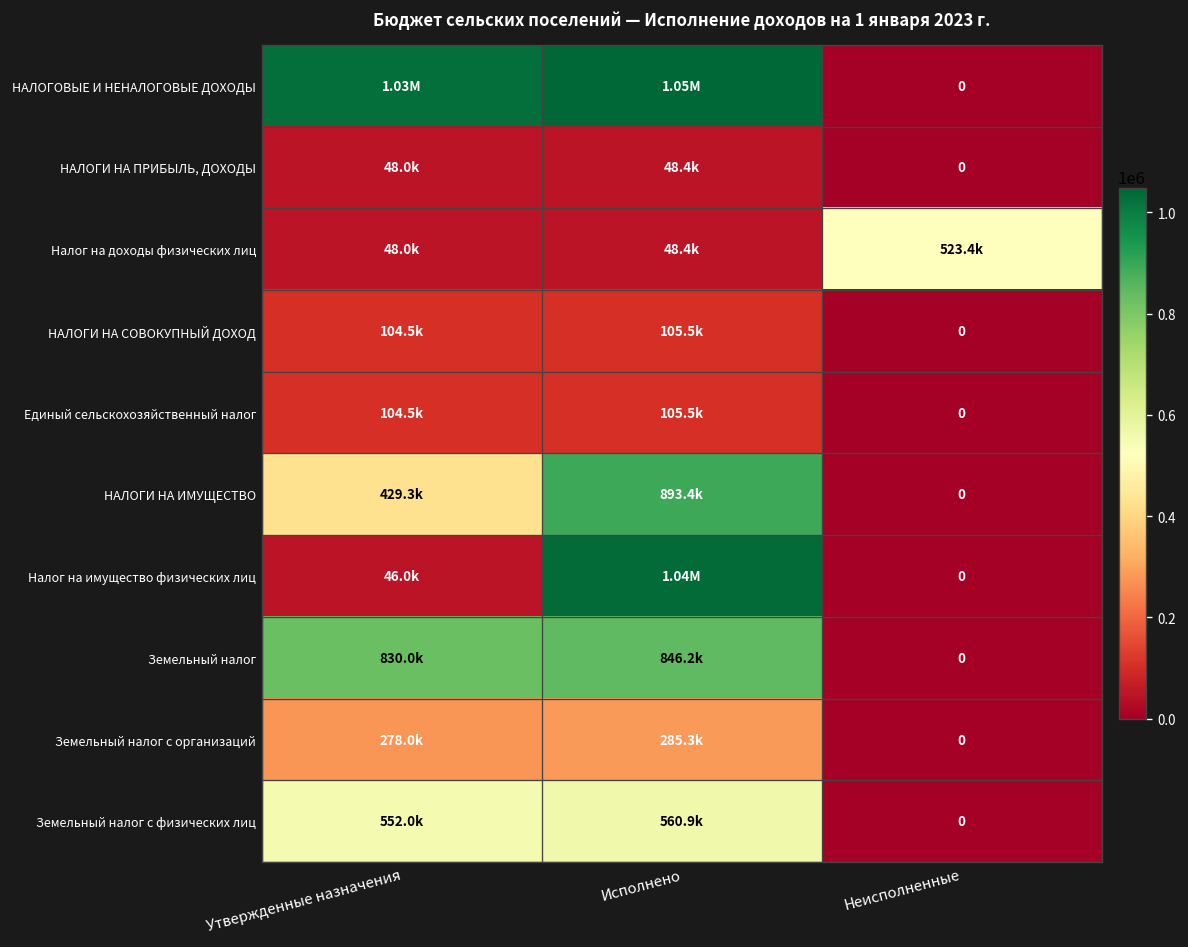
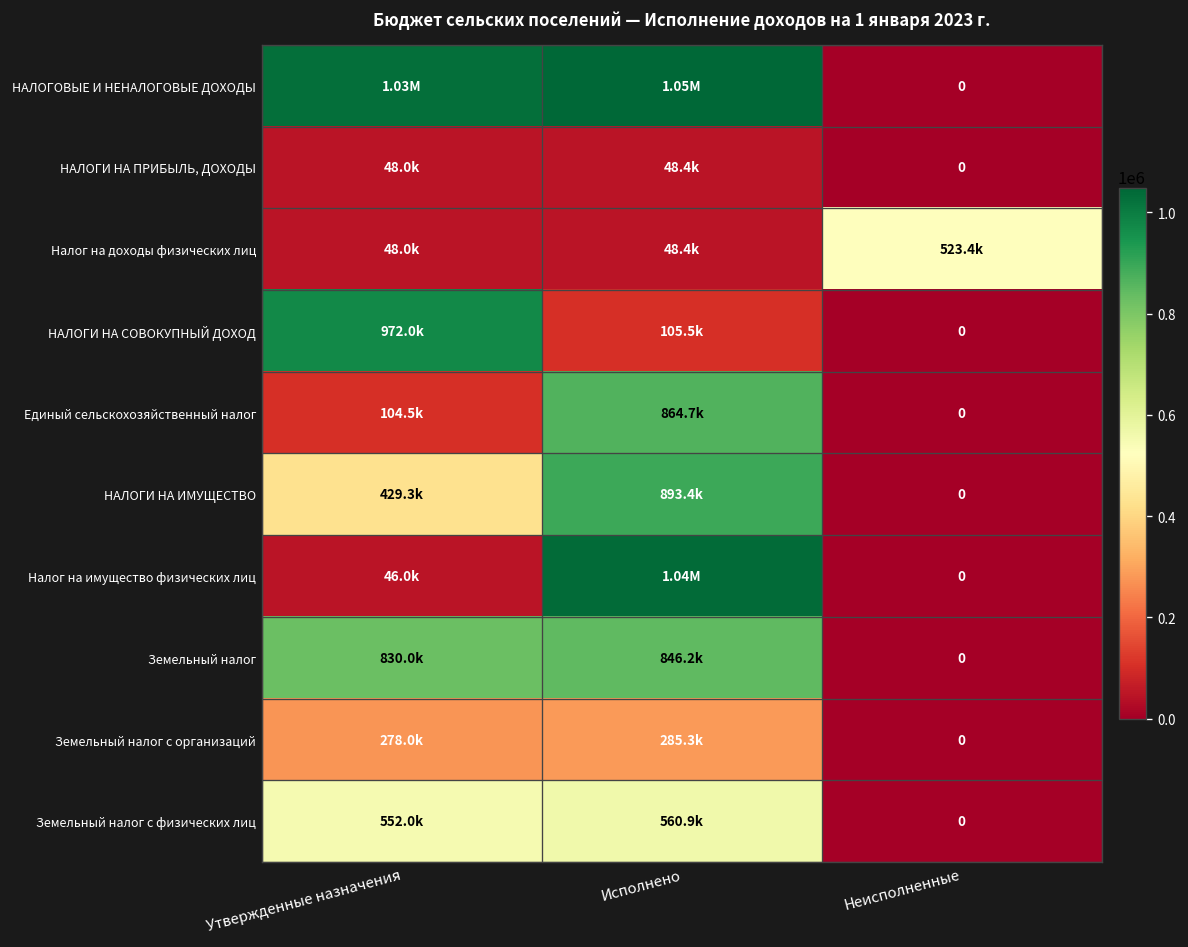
НАЛОГИ НА СОВОКУПНЫЙ ДОХОД, Утвержденные назначения: 104.5k -> 972.0k
Единый сельскохозяйственный налог, Исполнено: 105.5k -> 864.7k
